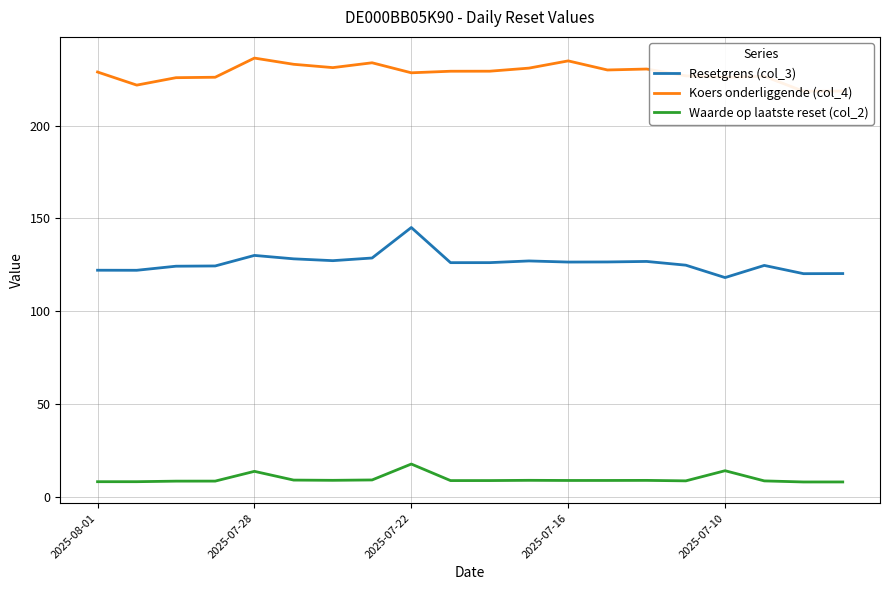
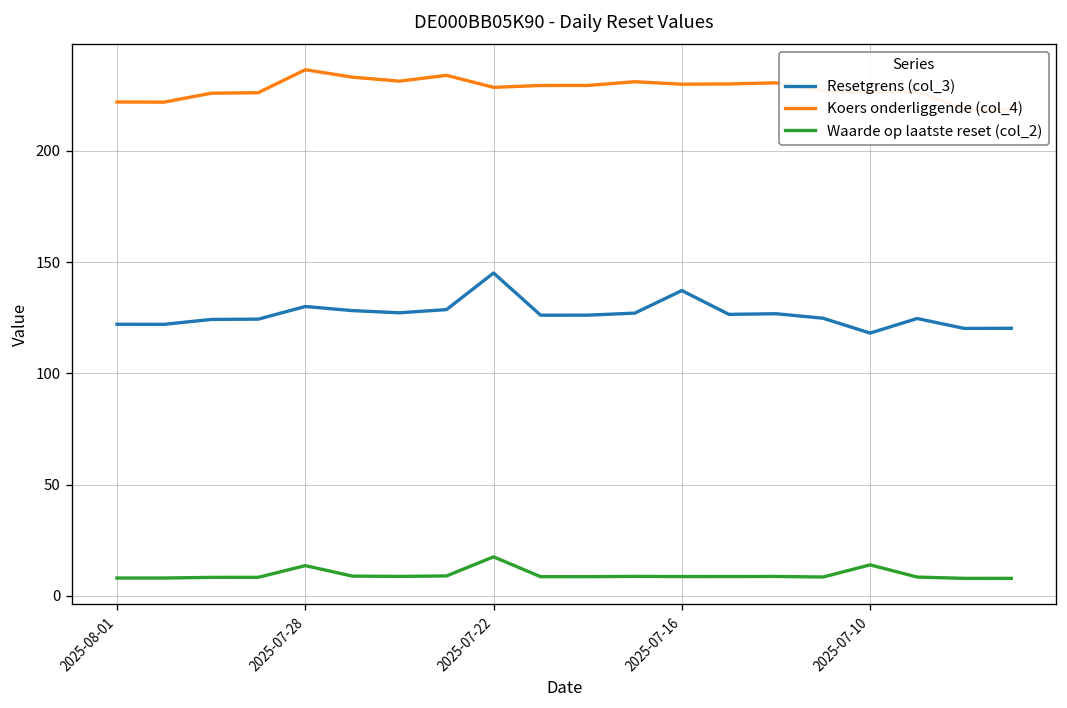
Koers onderliggende (col_4), 2025-08-01: 229 -> 222
Resetgrens (col_3), 2025-07-16: 126 -> 137
Koers onderliggende (col_4), 2025-07-16: 235 -> 230
